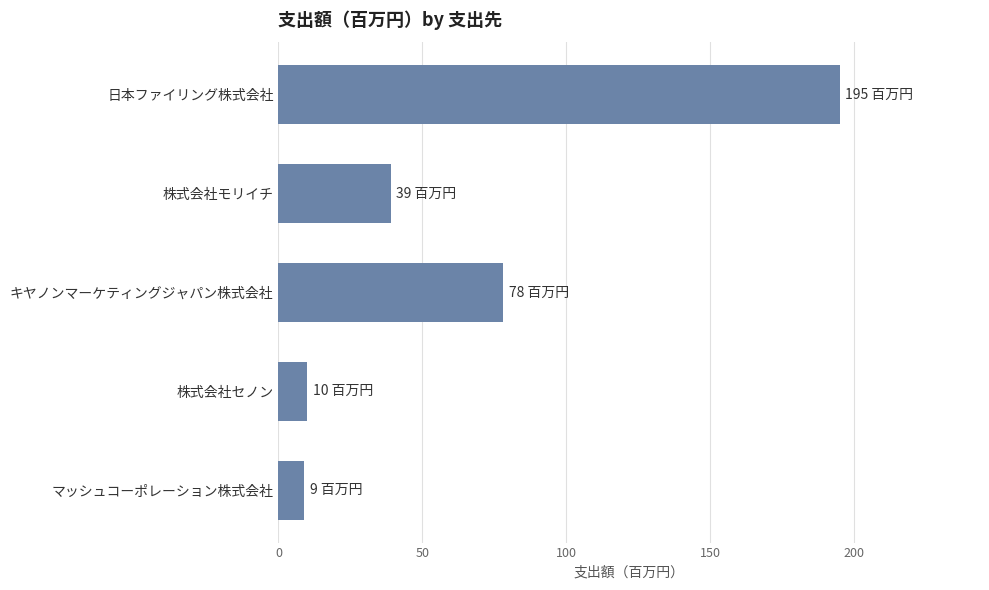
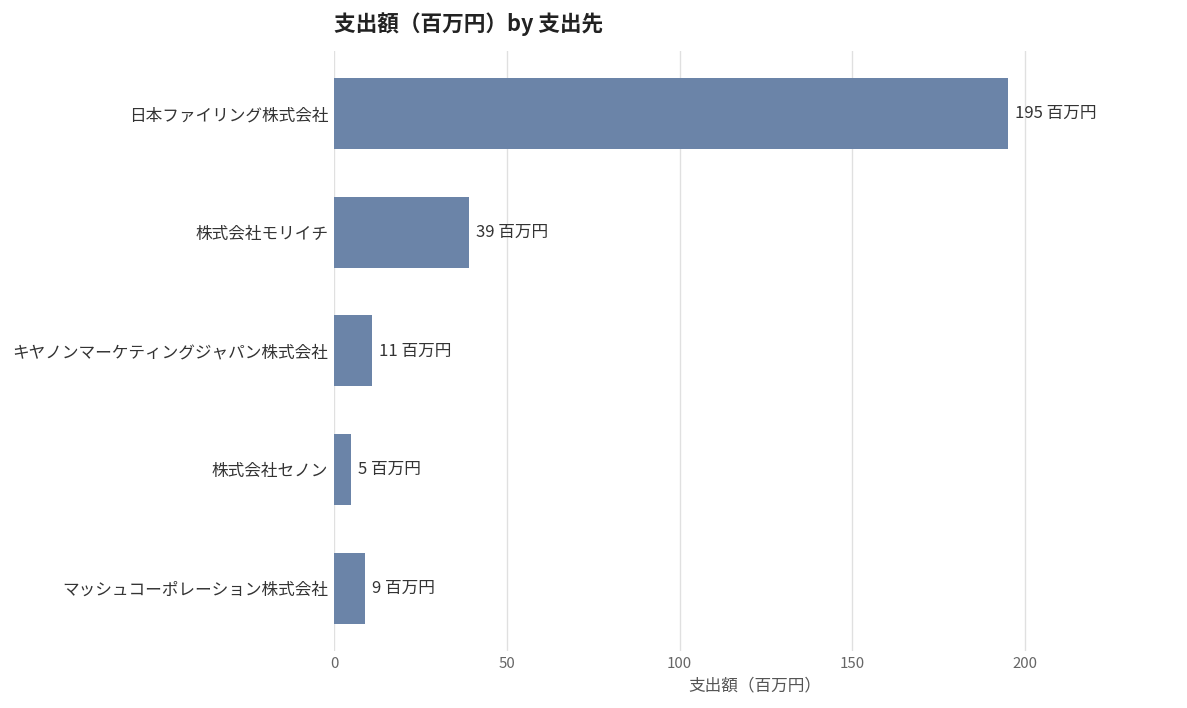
キヤノンマーケティングジャパン株式会社: 78 -> 11
株式会社セノン: 10 -> 5
